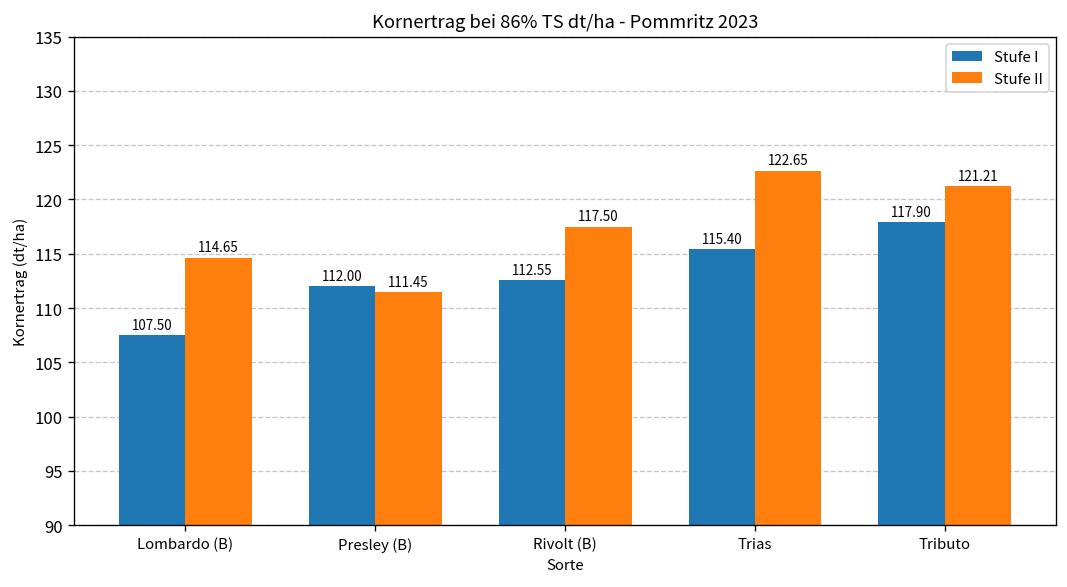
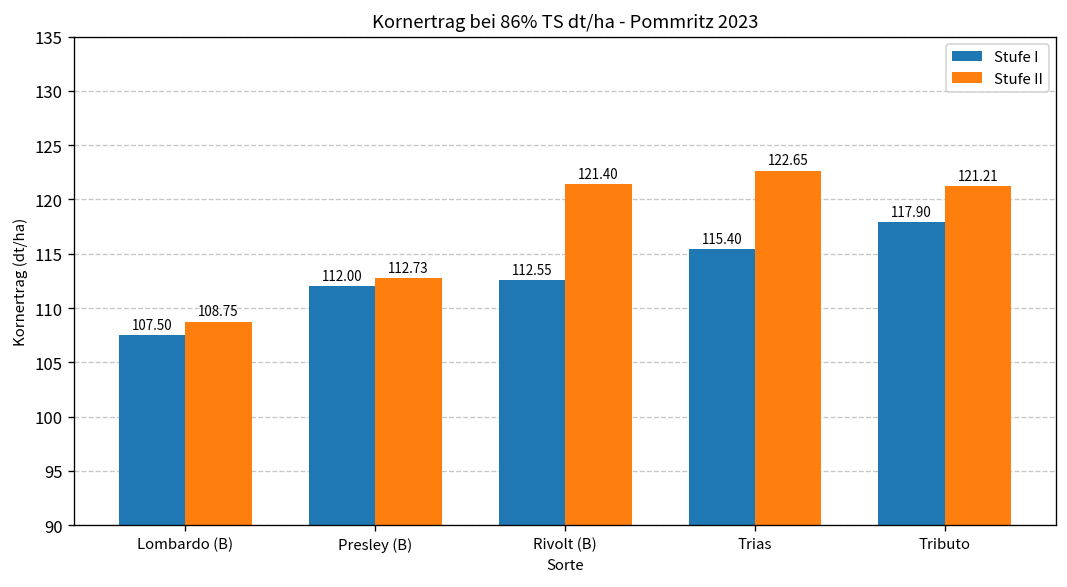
Stufe II, Lombardo (B): 114.65 -> 108.75
Stufe II, Presley (B): 111.45 -> 112.73
Stufe II, Rivolt (B): 117.50 -> 121.40
